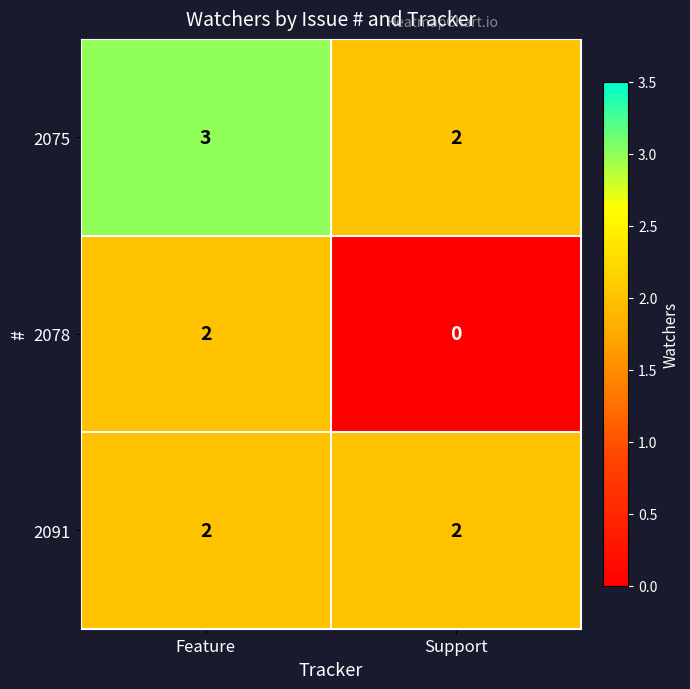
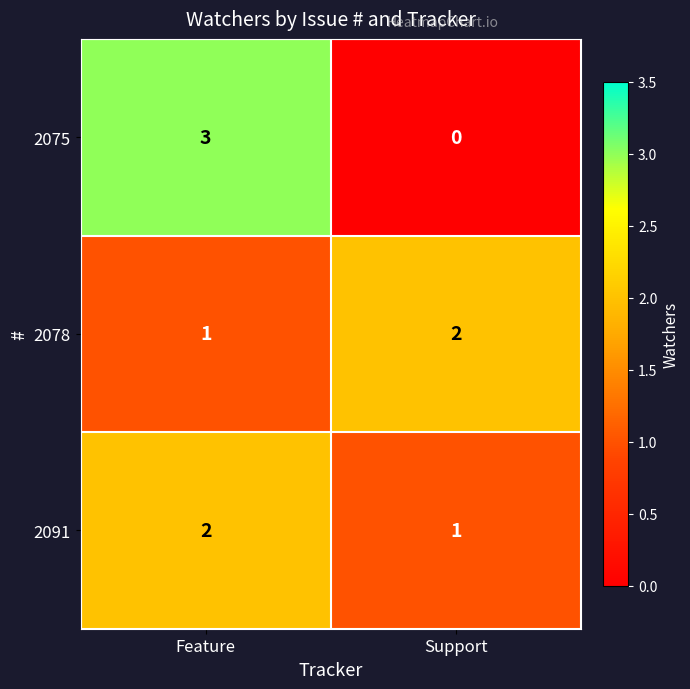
2075, Support: 2 -> 0
2078, Feature: 2 -> 1
2078, Support: 0 -> 2
2091, Support: 2 -> 1
